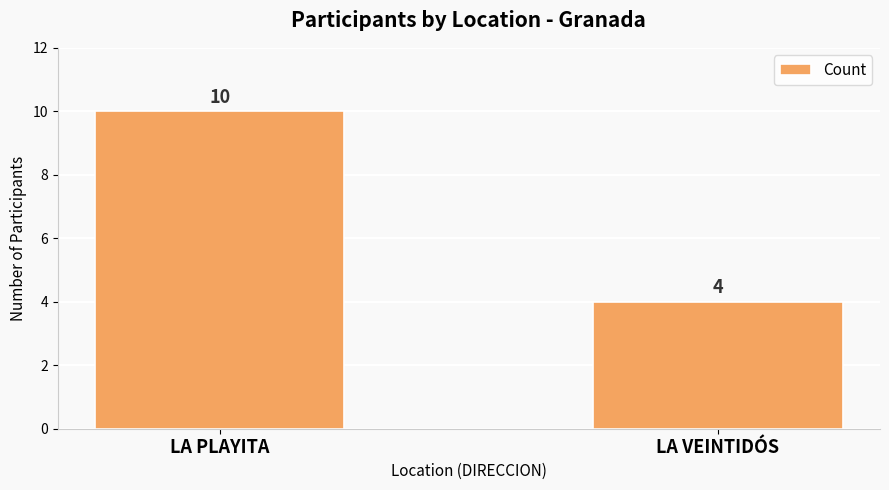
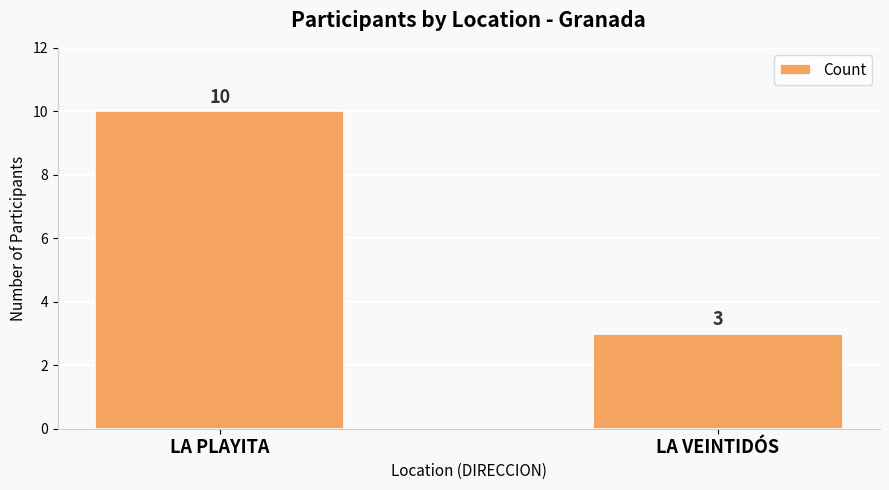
LA VEINTIDÓS: 4 -> 3
